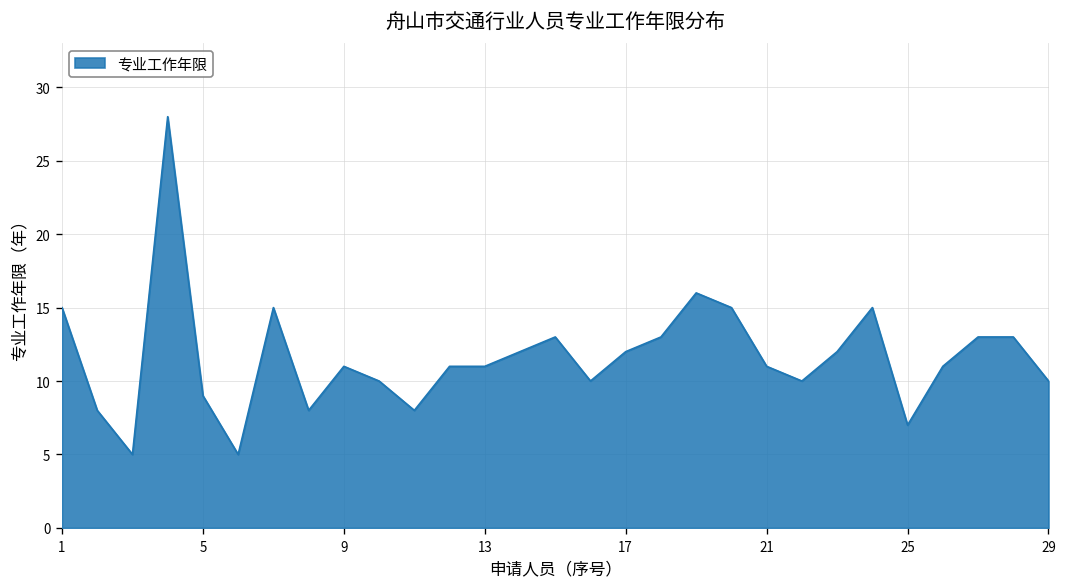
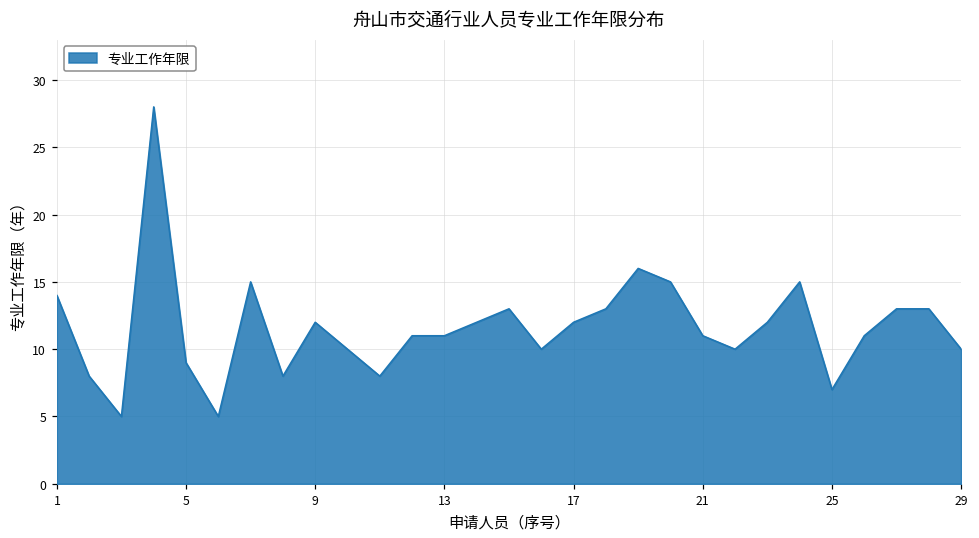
1: 15 -> 14
9: 11 -> 12
